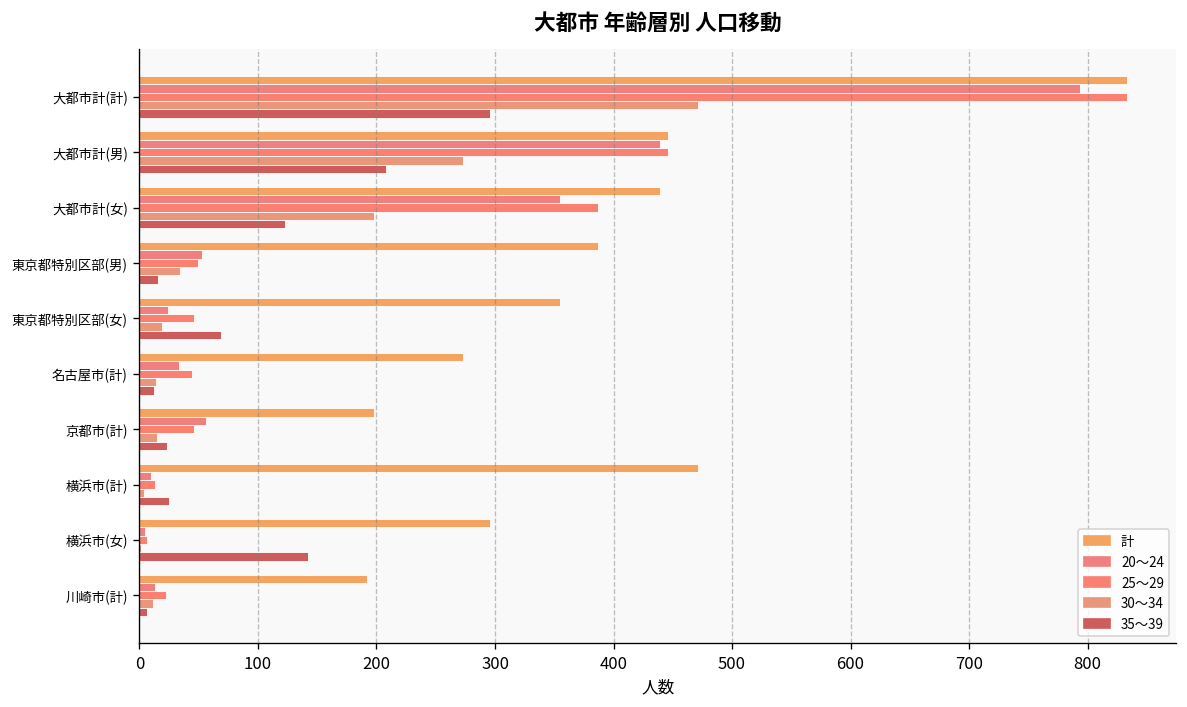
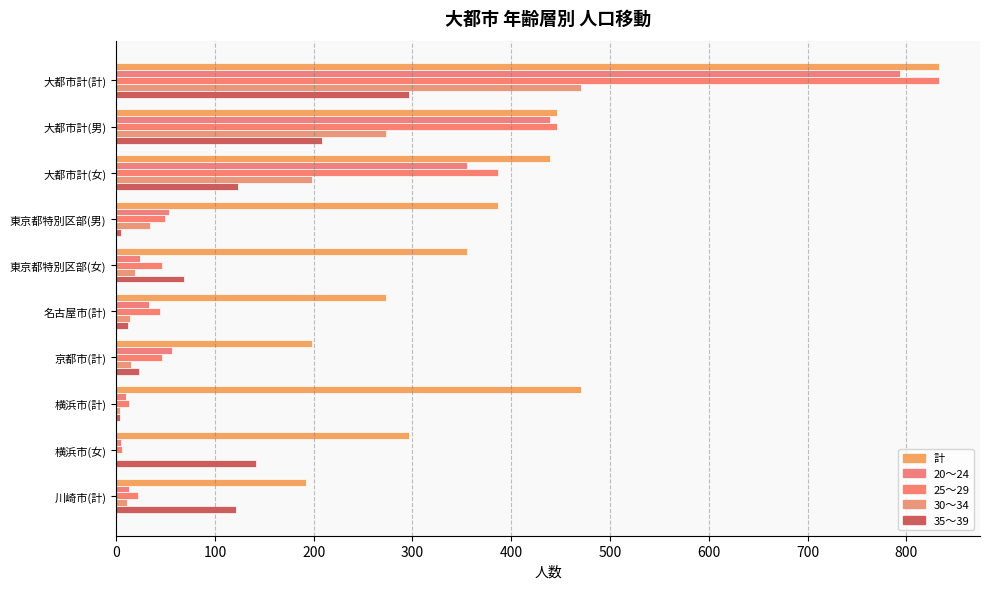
35～39, 東京都特別区部(男): 20 -> 10
35～39, 横浜市(計): 30 -> 0
35～39, 川崎市(計): 10 -> 120
